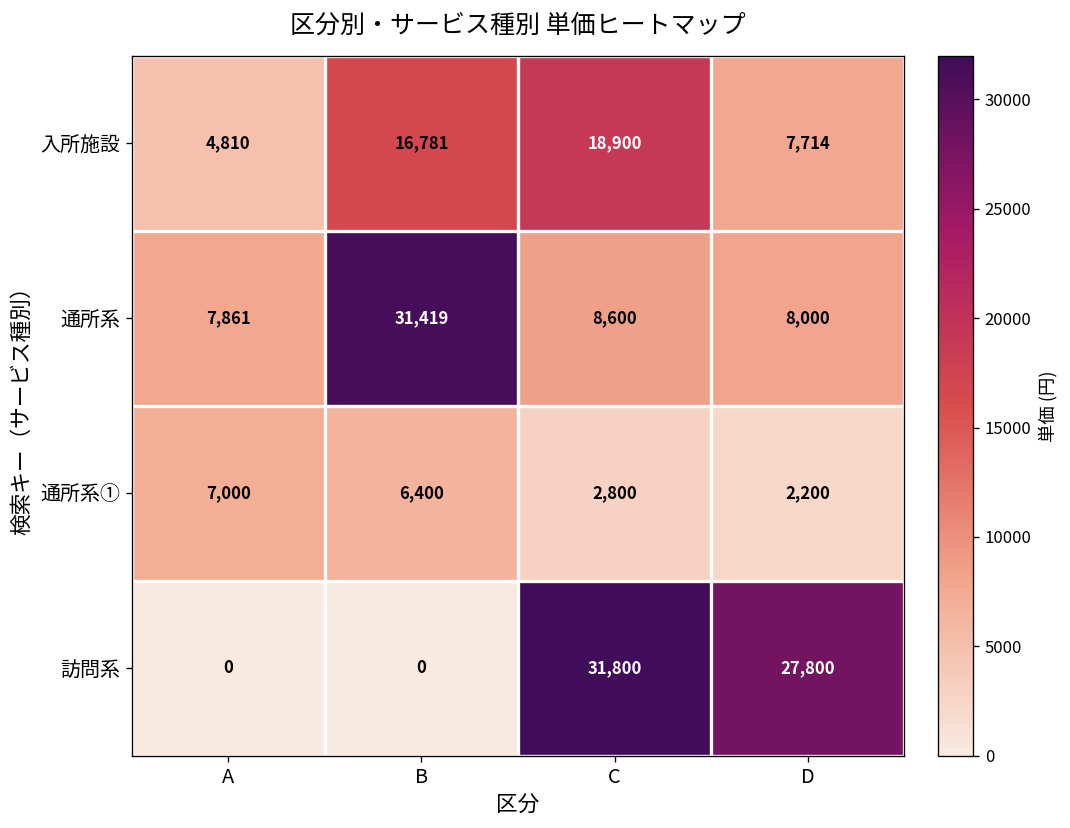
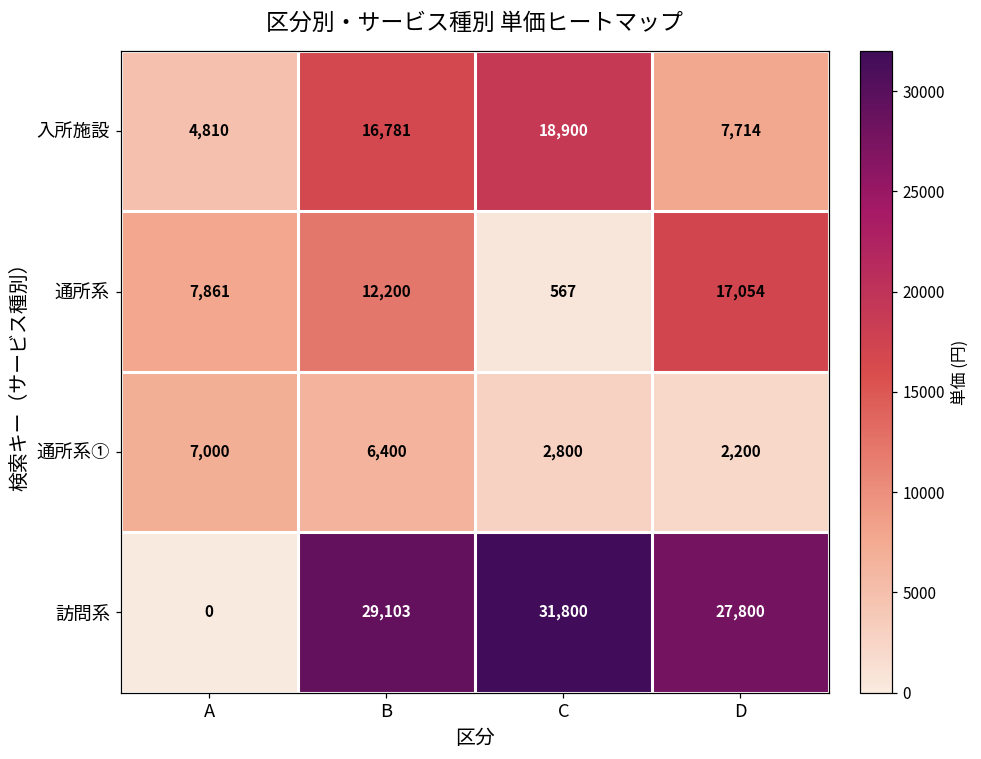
通所系, B: 31,419 -> 12,200
通所系, C: 8,600 -> 567
通所系, D: 8,000 -> 17,054
訪問系, B: 0 -> 29,103
